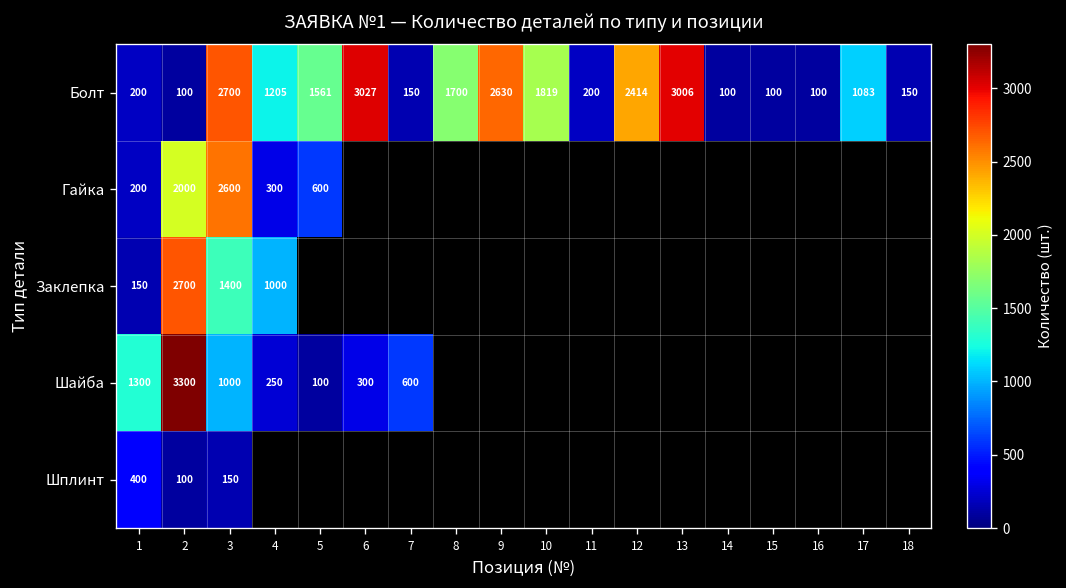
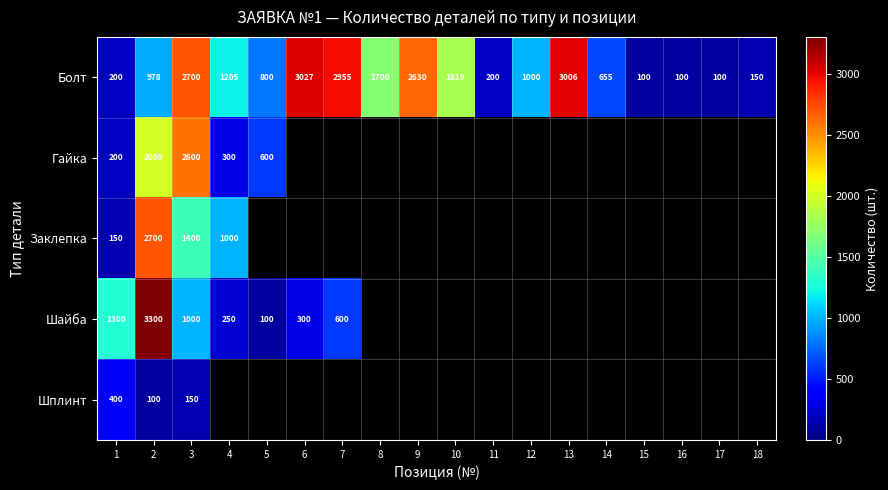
Болт, 2: 100 -> 978
Болт, 5: 1561 -> 800
Болт, 7: 150 -> 2955
Болт, 12: 2414 -> 1000
Болт, 14: 100 -> 655
Болт, 17: 1083 -> 100
